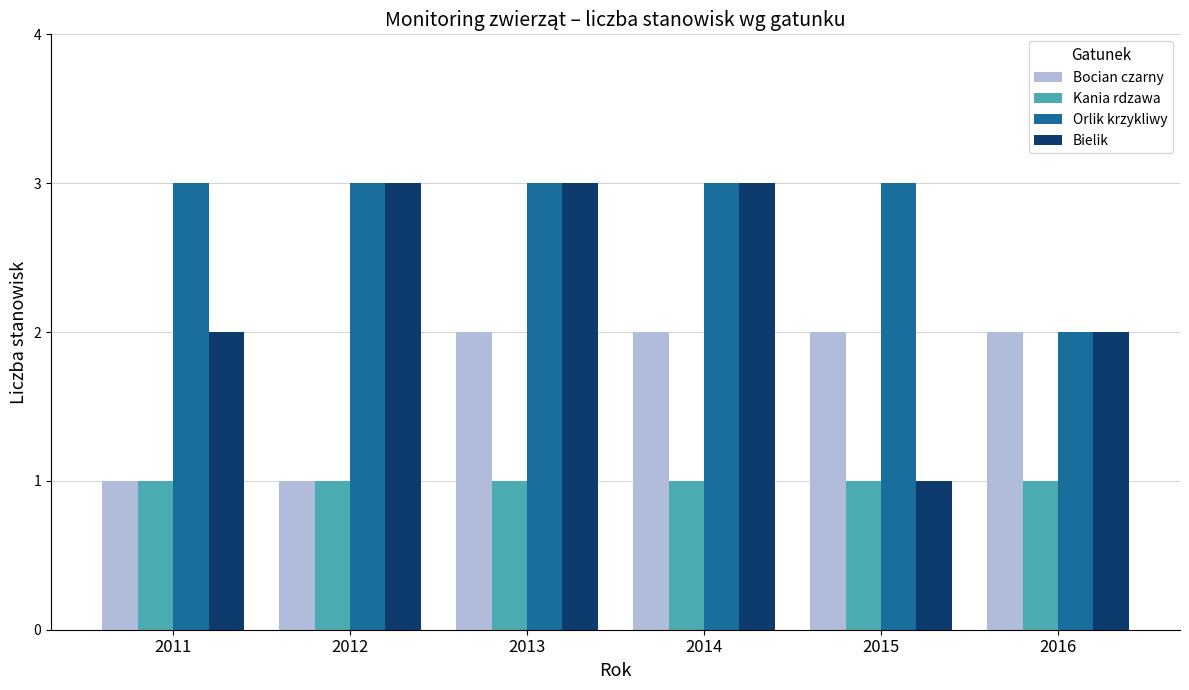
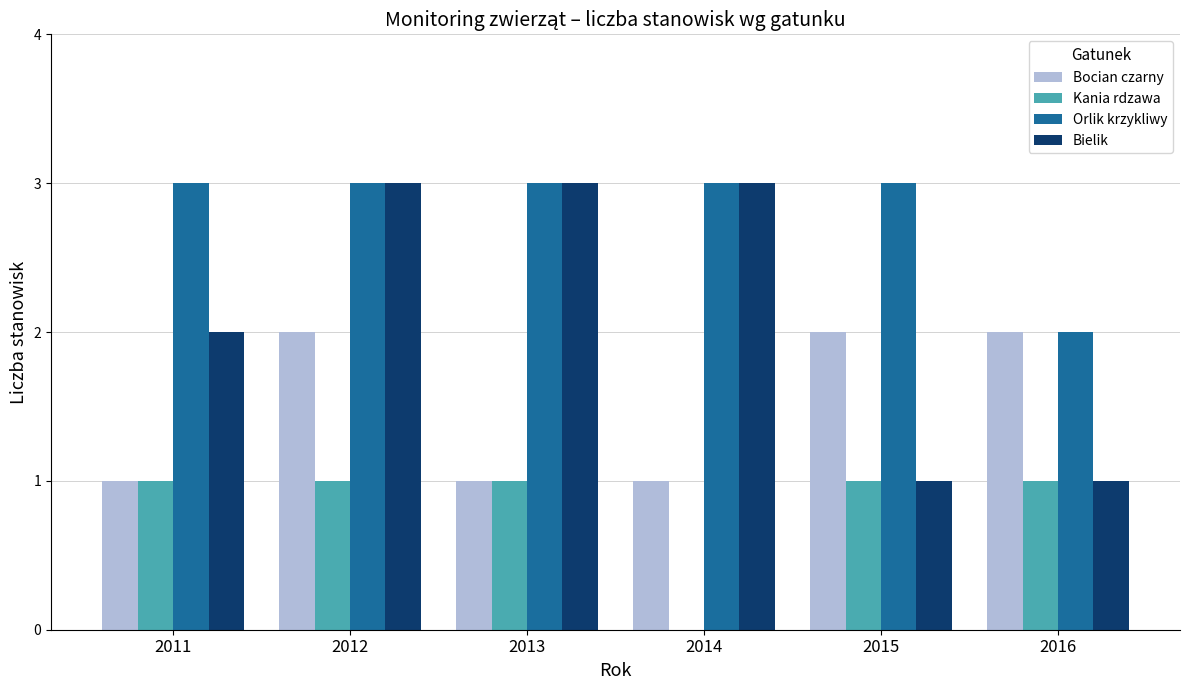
Bocian czarny, 2012: 1 -> 2
Bocian czarny, 2013: 2 -> 1
Bocian czarny, 2014: 2 -> 1
Kania rdzawa, 2014: 1 -> 0
Bielik, 2016: 2 -> 1
